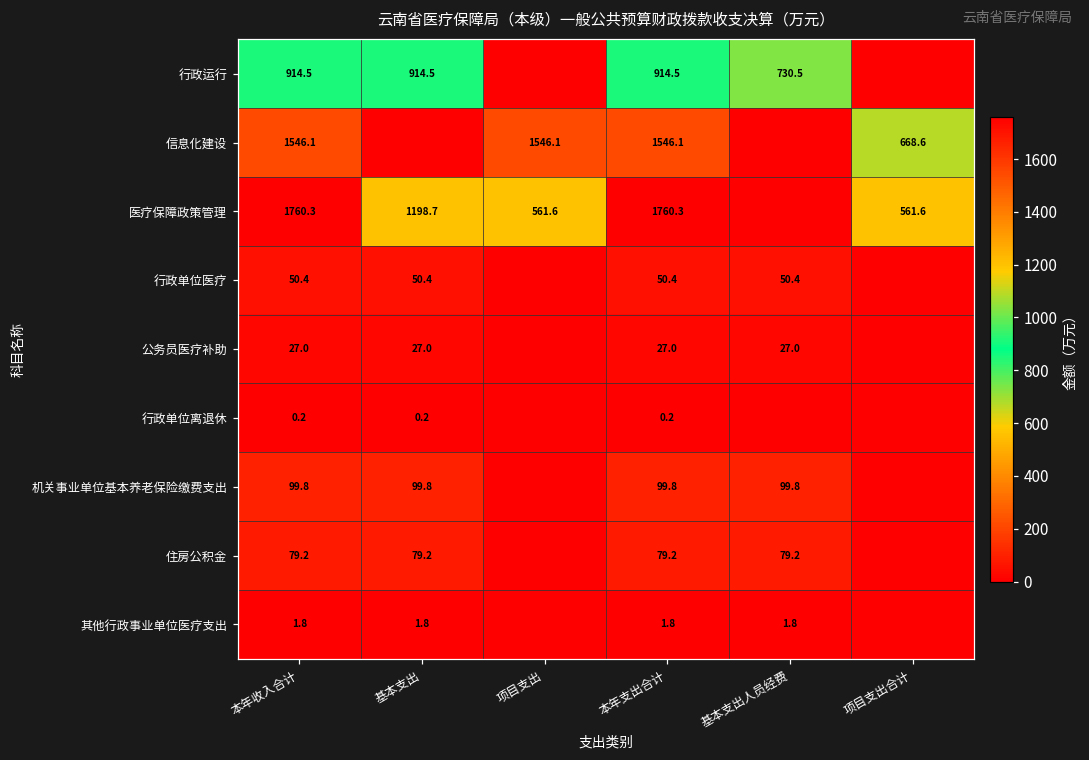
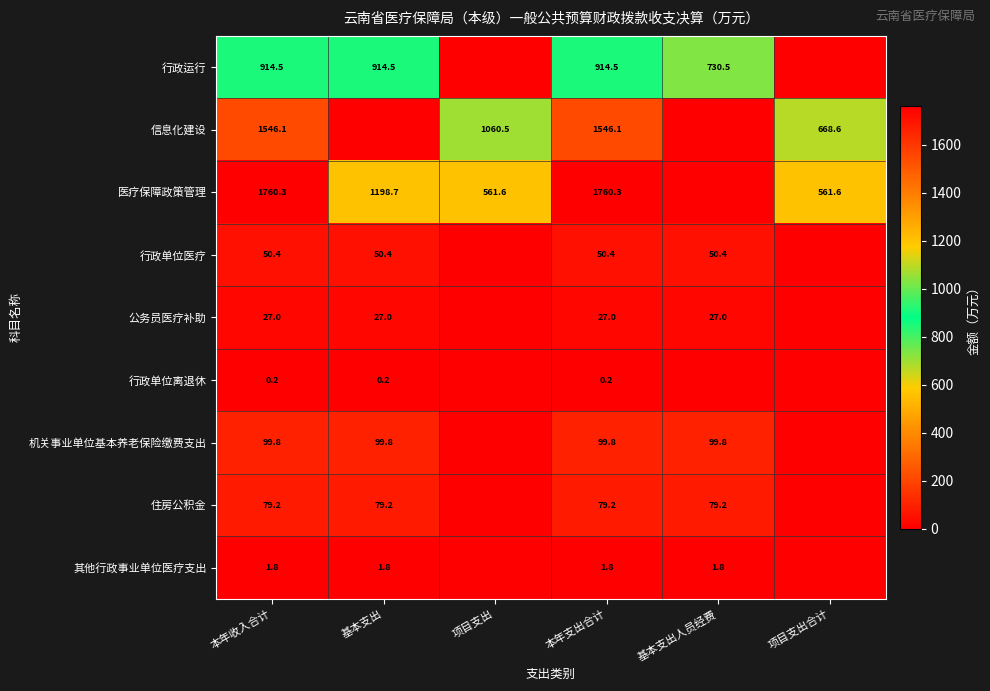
信息化建设, 项目支出: 1546.1 -> 1060.5
